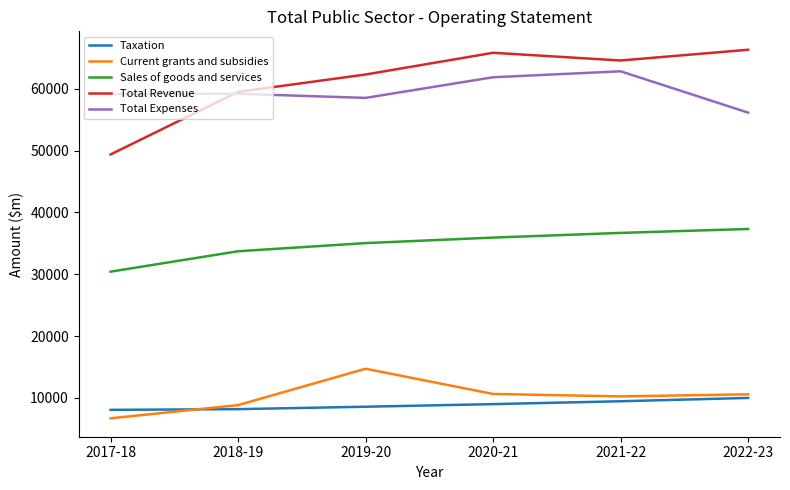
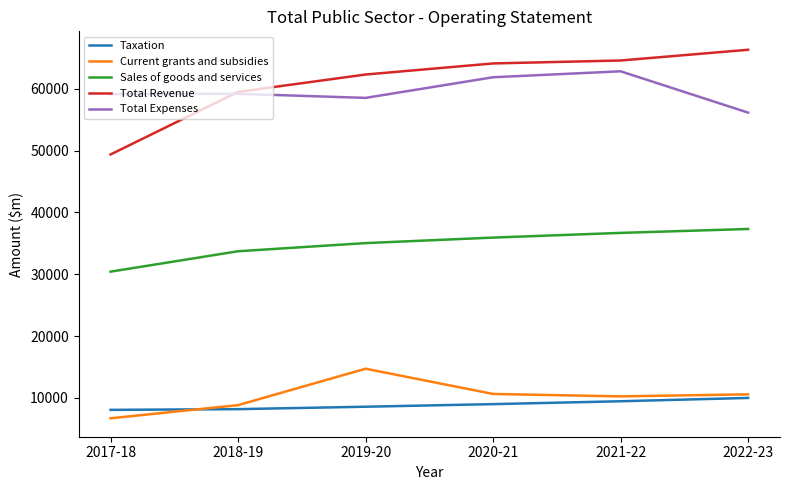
Total Revenue, 2020-21: 66000 -> 64000
